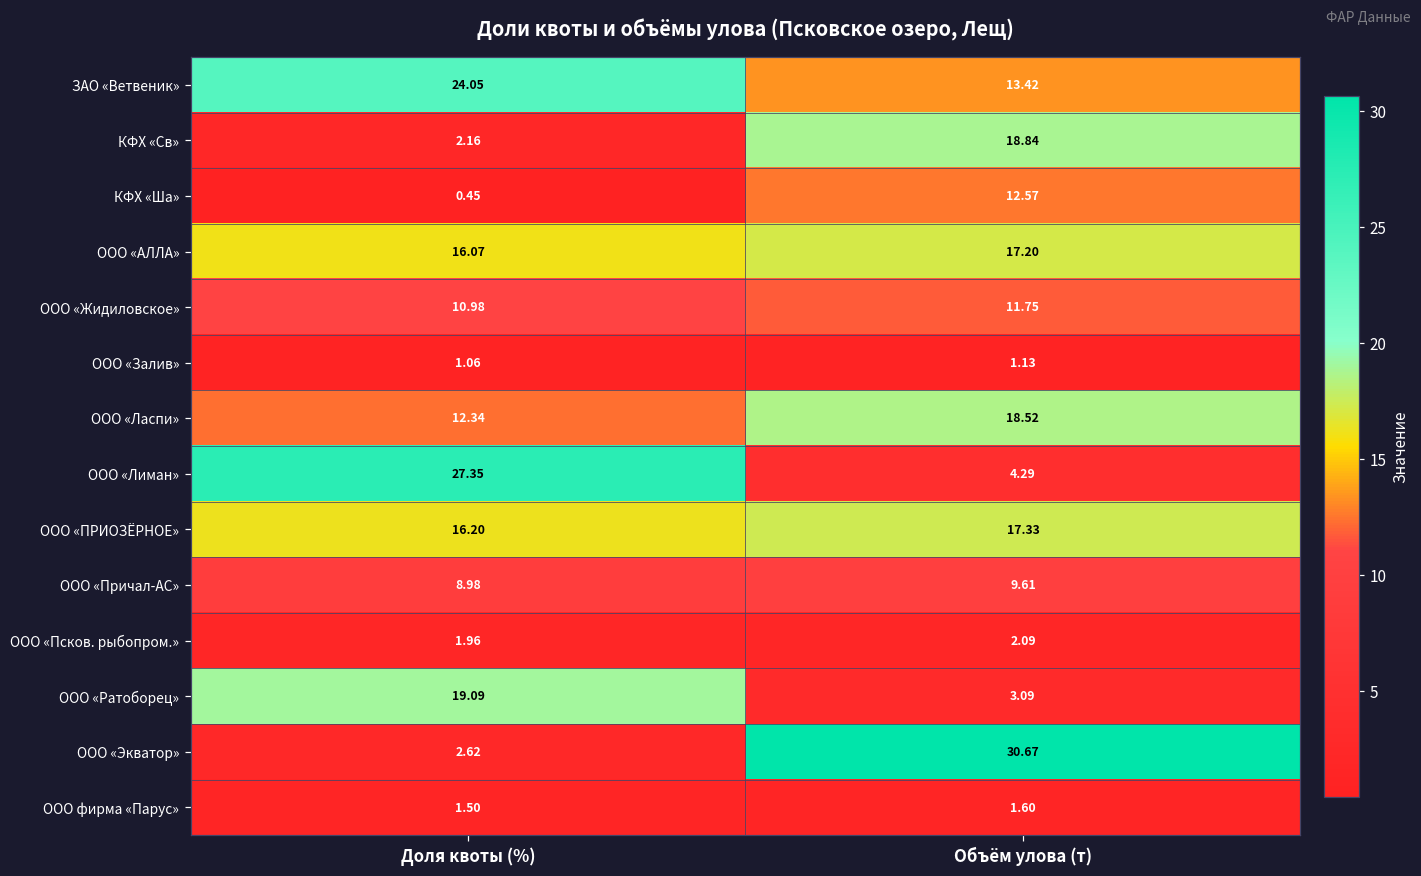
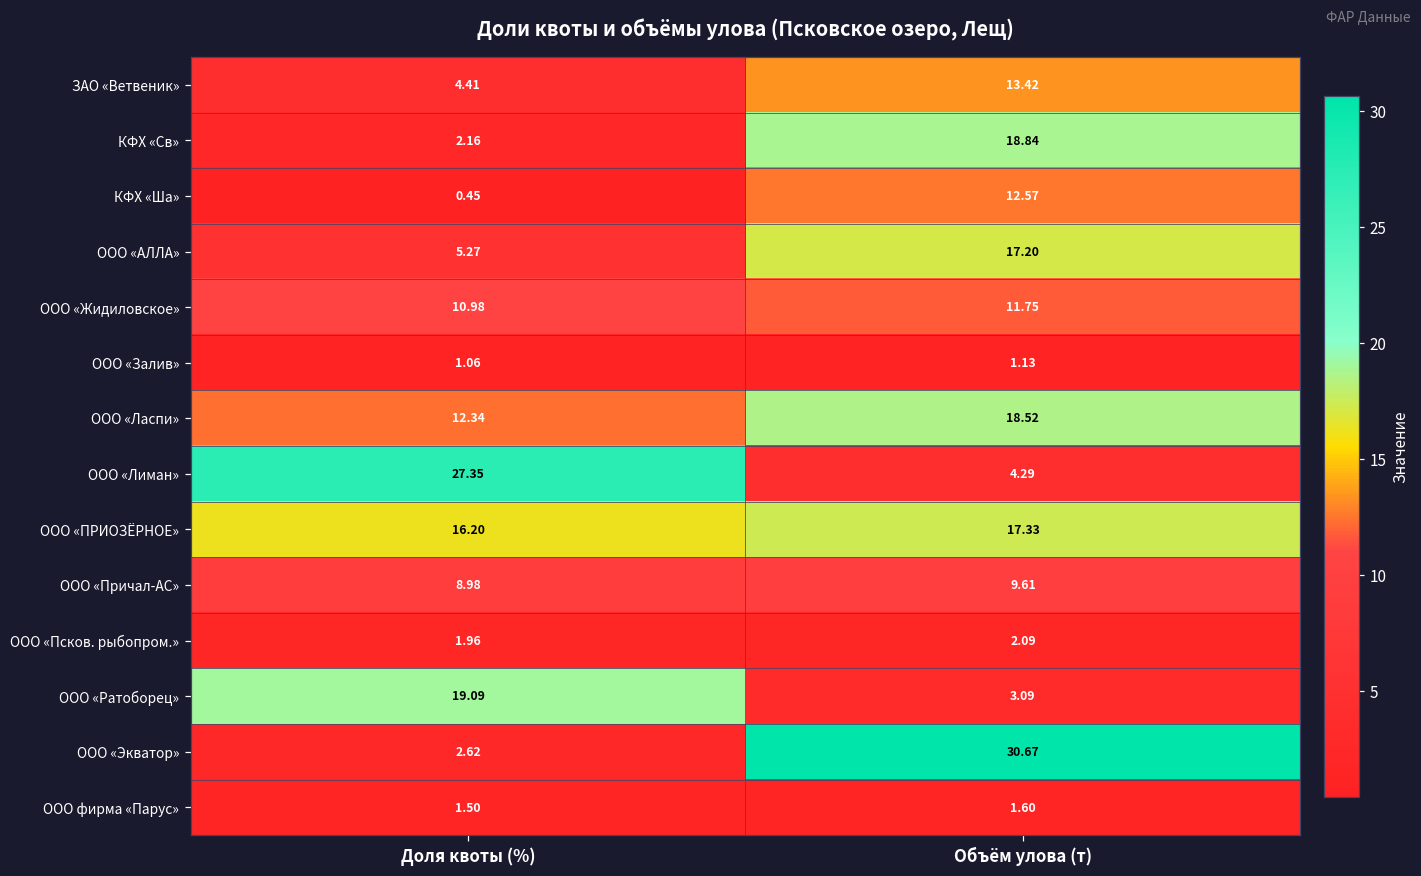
ЗАО «Ветвеник», Доля квоты (%): 24.05 -> 4.41
ООО «АЛЛА», Доля квоты (%): 16.07 -> 5.27
